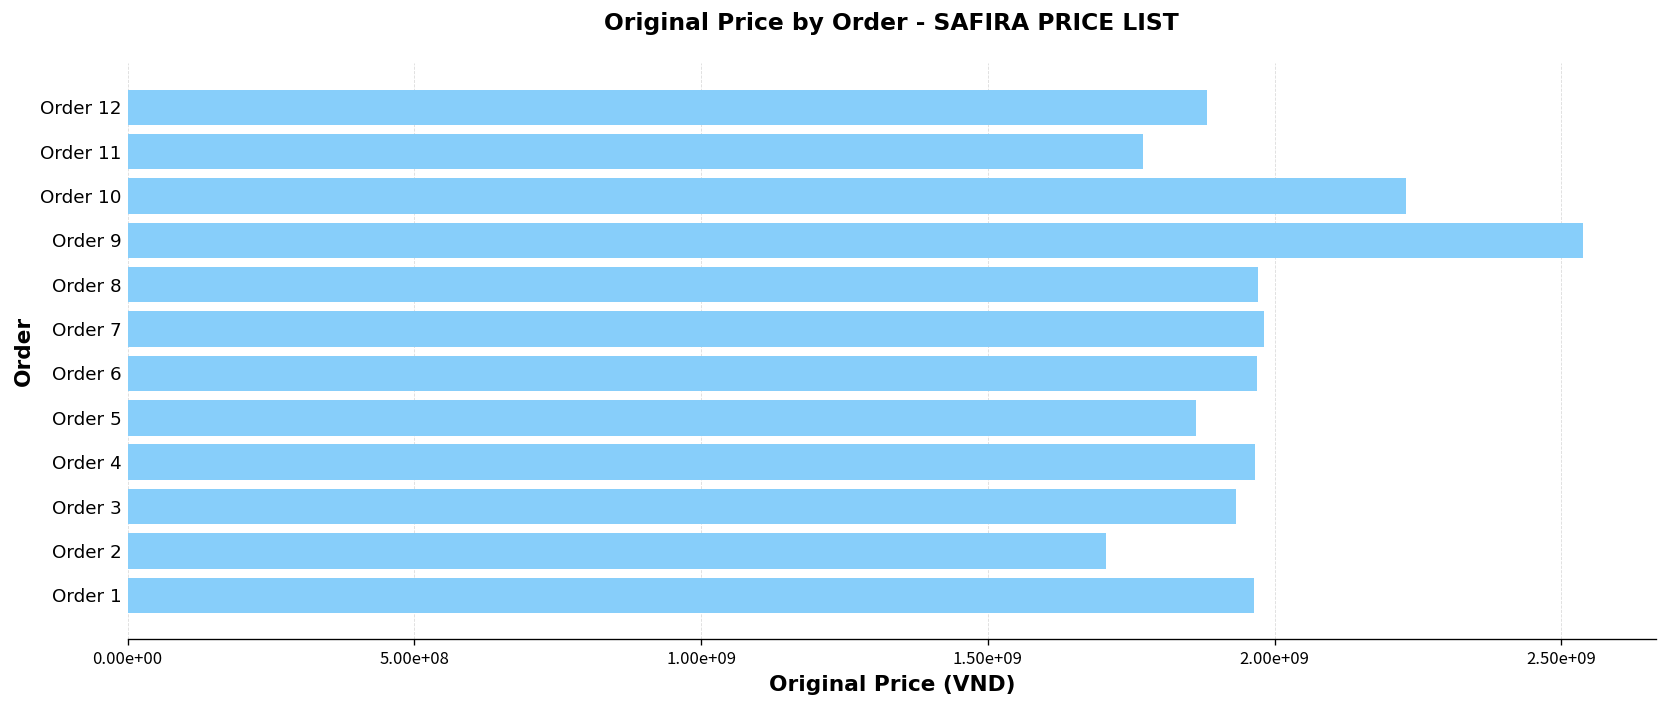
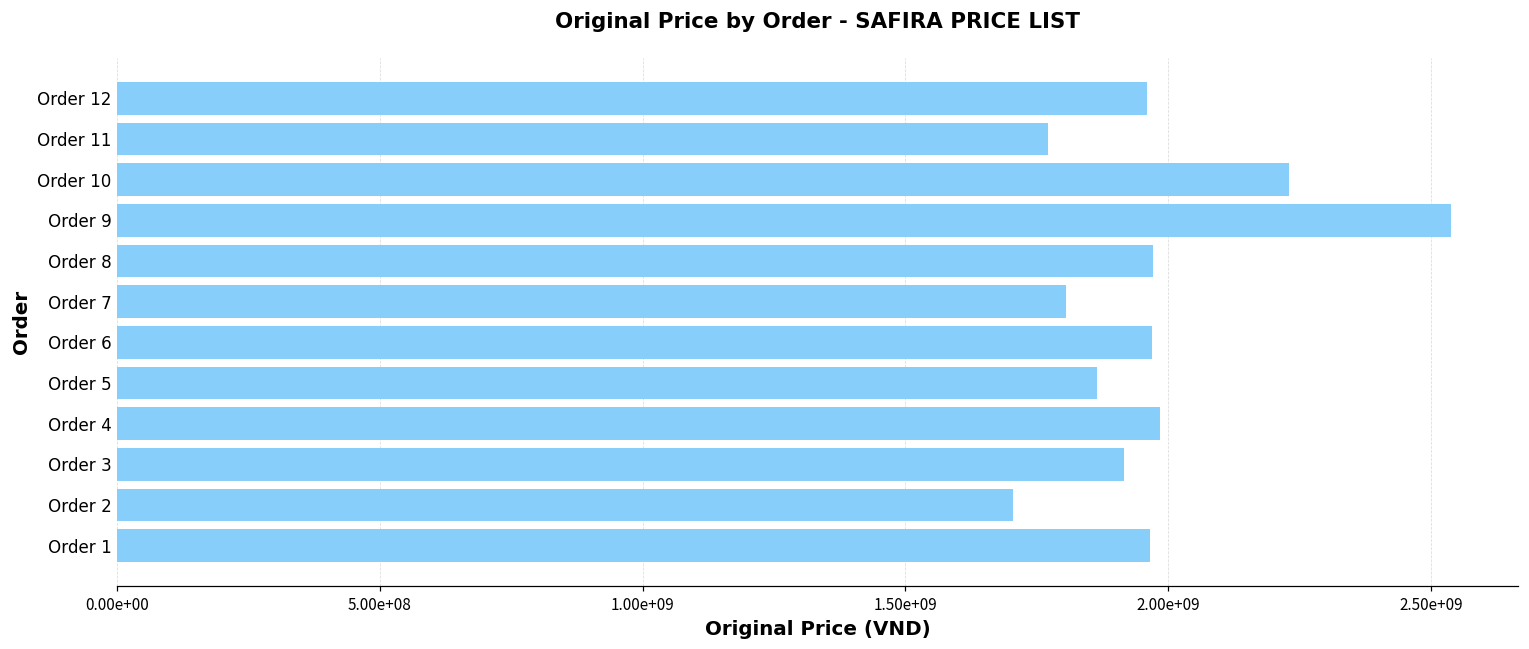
Order 12: 1880000000 -> 1960000000
Order 7: 1980000000 -> 1810000000
Order 4: 1970000000 -> 1980000000
Order 3: 1930000000 -> 1920000000
